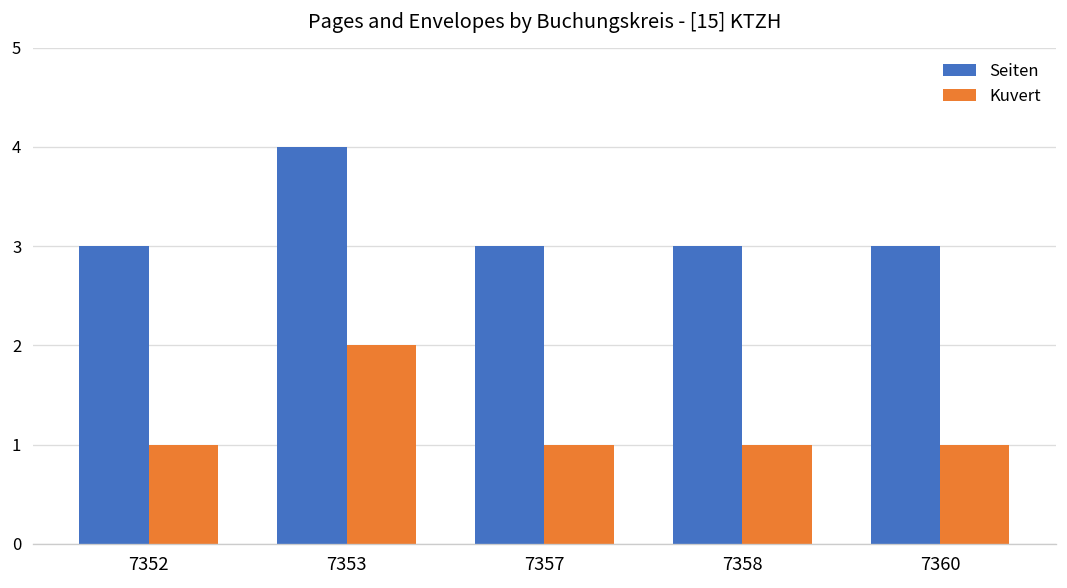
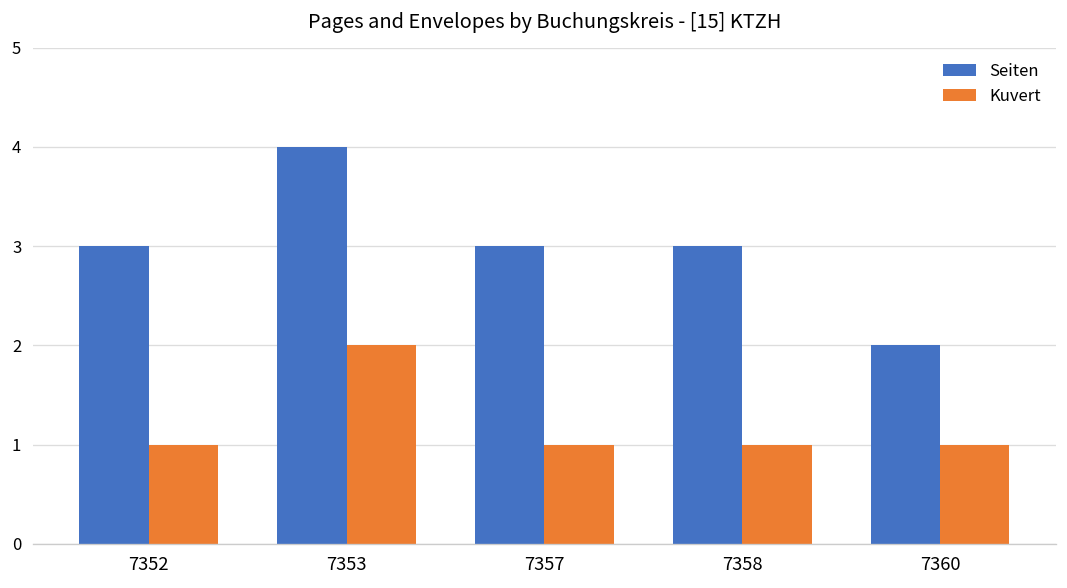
Seiten, 7360: 3 -> 2
